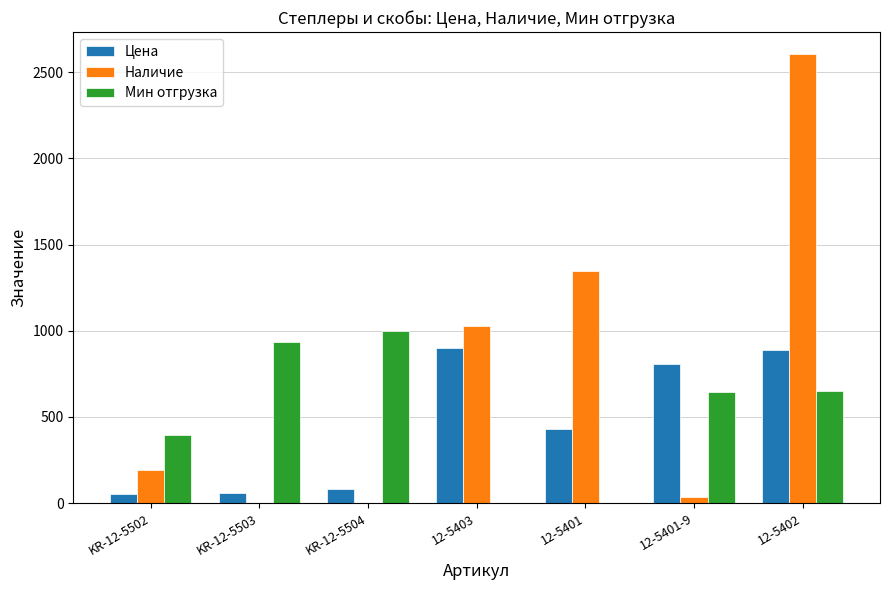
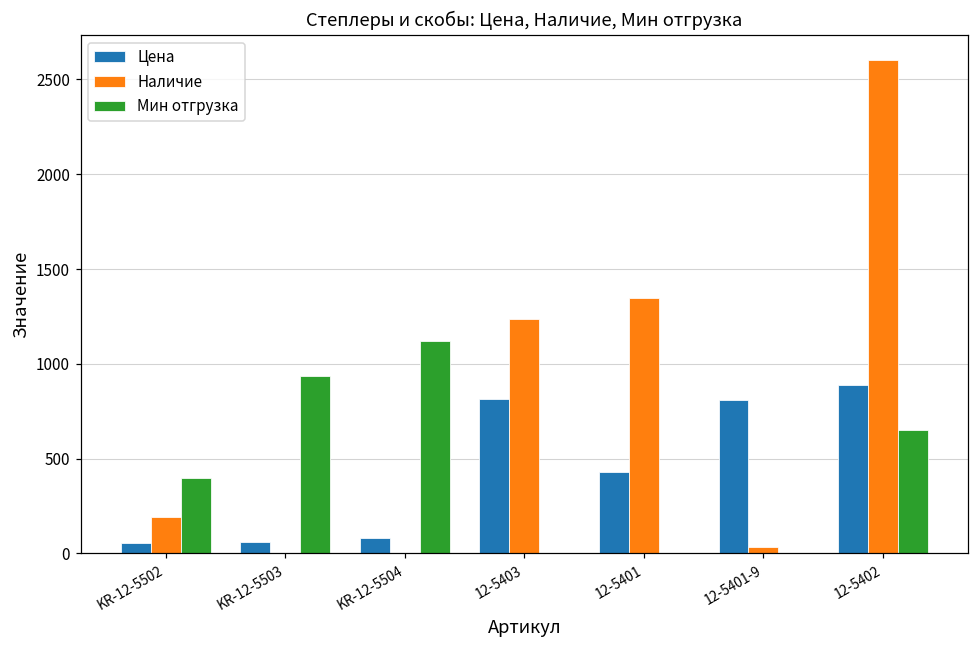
Мин отгрузка, KR-12-5504: 1000 -> 1120
Цена, 12-5403: 900 -> 820
Наличие, 12-5403: 1030 -> 1230
Мин отгрузка, 12-5401-9: 640 -> 0
